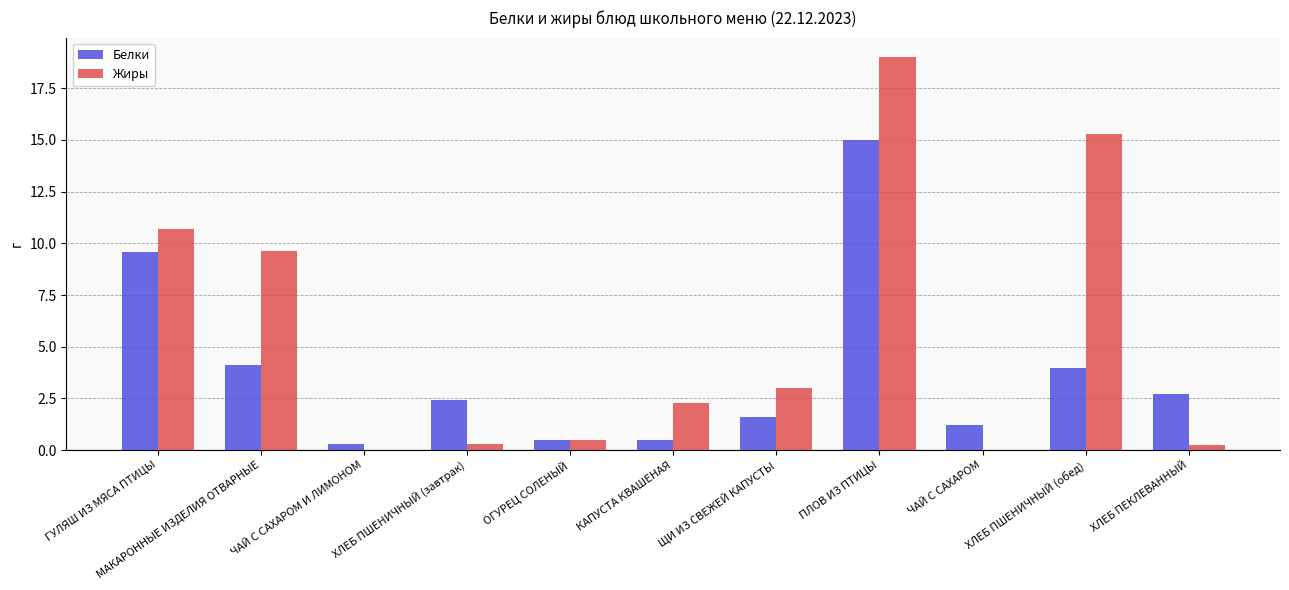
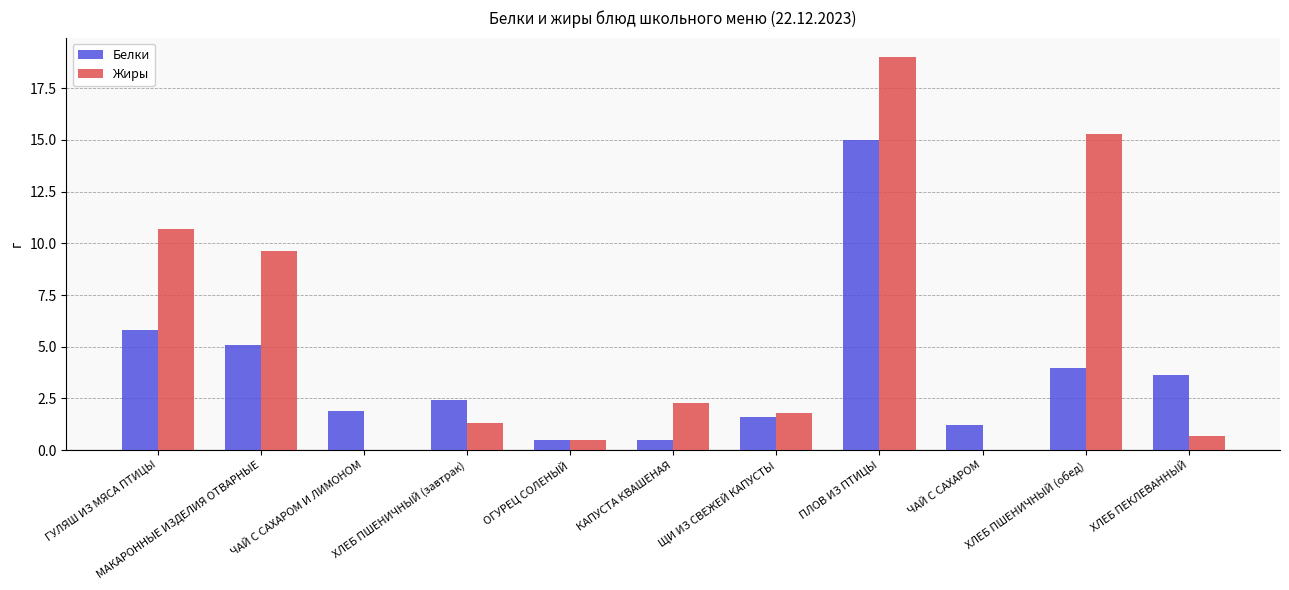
Белки, ГУЛЯШ ИЗ МЯСА ПТИЦЫ: 9.6 -> 5.8
Белки, МАКАРОННЫЕ ИЗДЕЛИЯ ОТВАРНЫЕ: 4.1 -> 5.1
Белки, ЧАЙ С САХАРОМ И ЛИМОНОМ: 0.3 -> 1.9
Жиры, ХЛЕБ ПШЕНИЧНЫЙ (завтрак): 0.3 -> 1.3
Жиры, ЩИ ИЗ СВЕЖЕЙ КАПУСТЫ: 3.0 -> 1.8
Белки, ХЛЕБ ПЕКЛЕВАННЫЙ: 2.7 -> 3.6
Жиры, ХЛЕБ ПЕКЛЕВАННЫЙ: 0.3 -> 0.7
